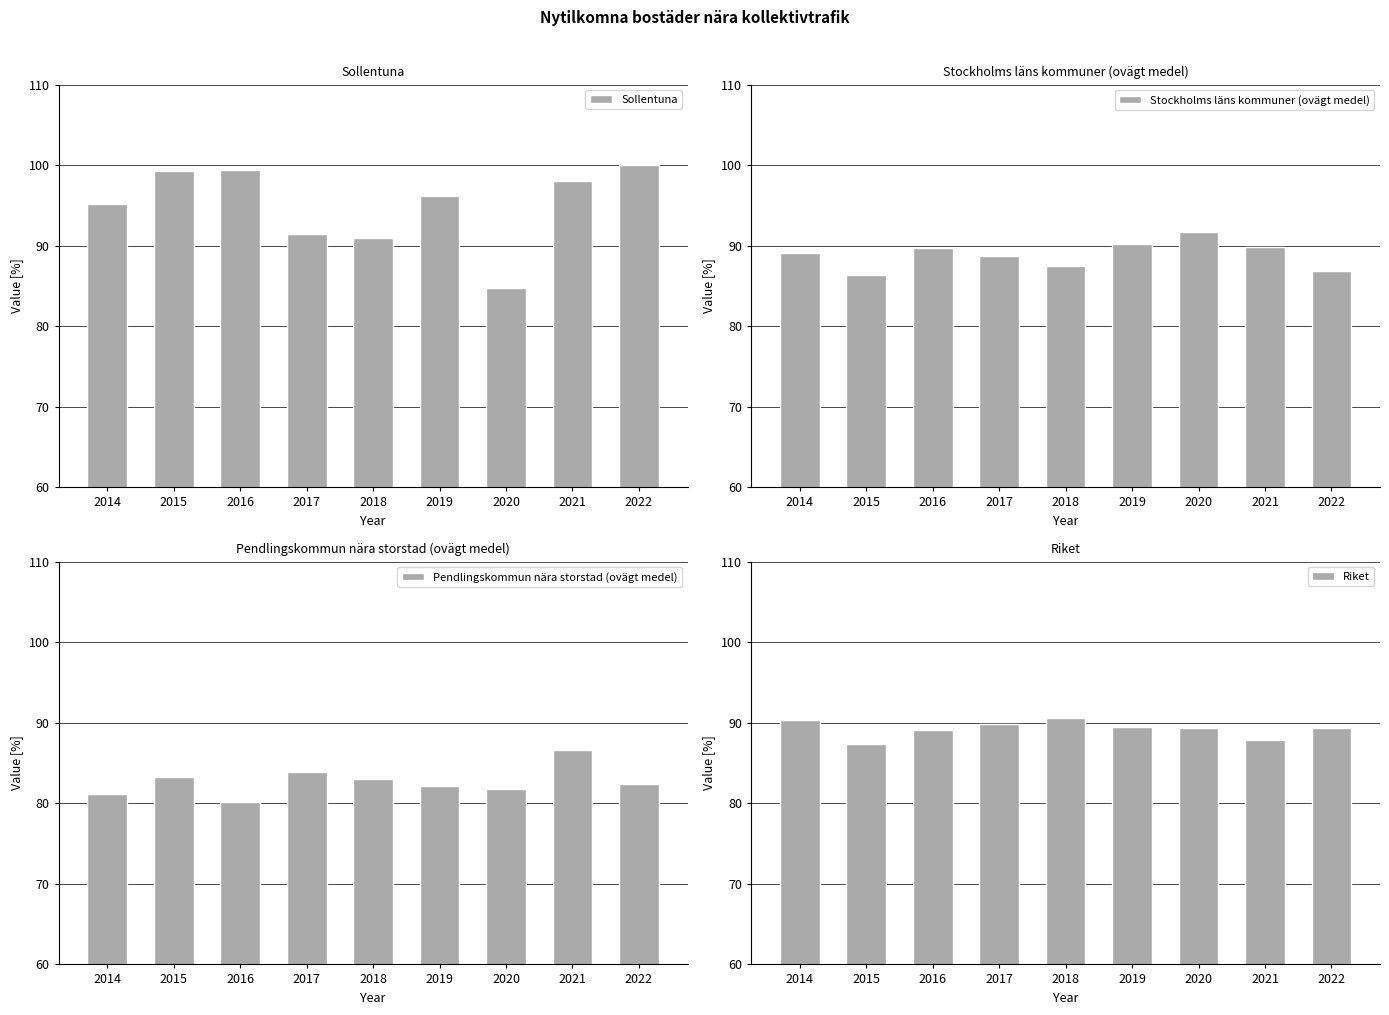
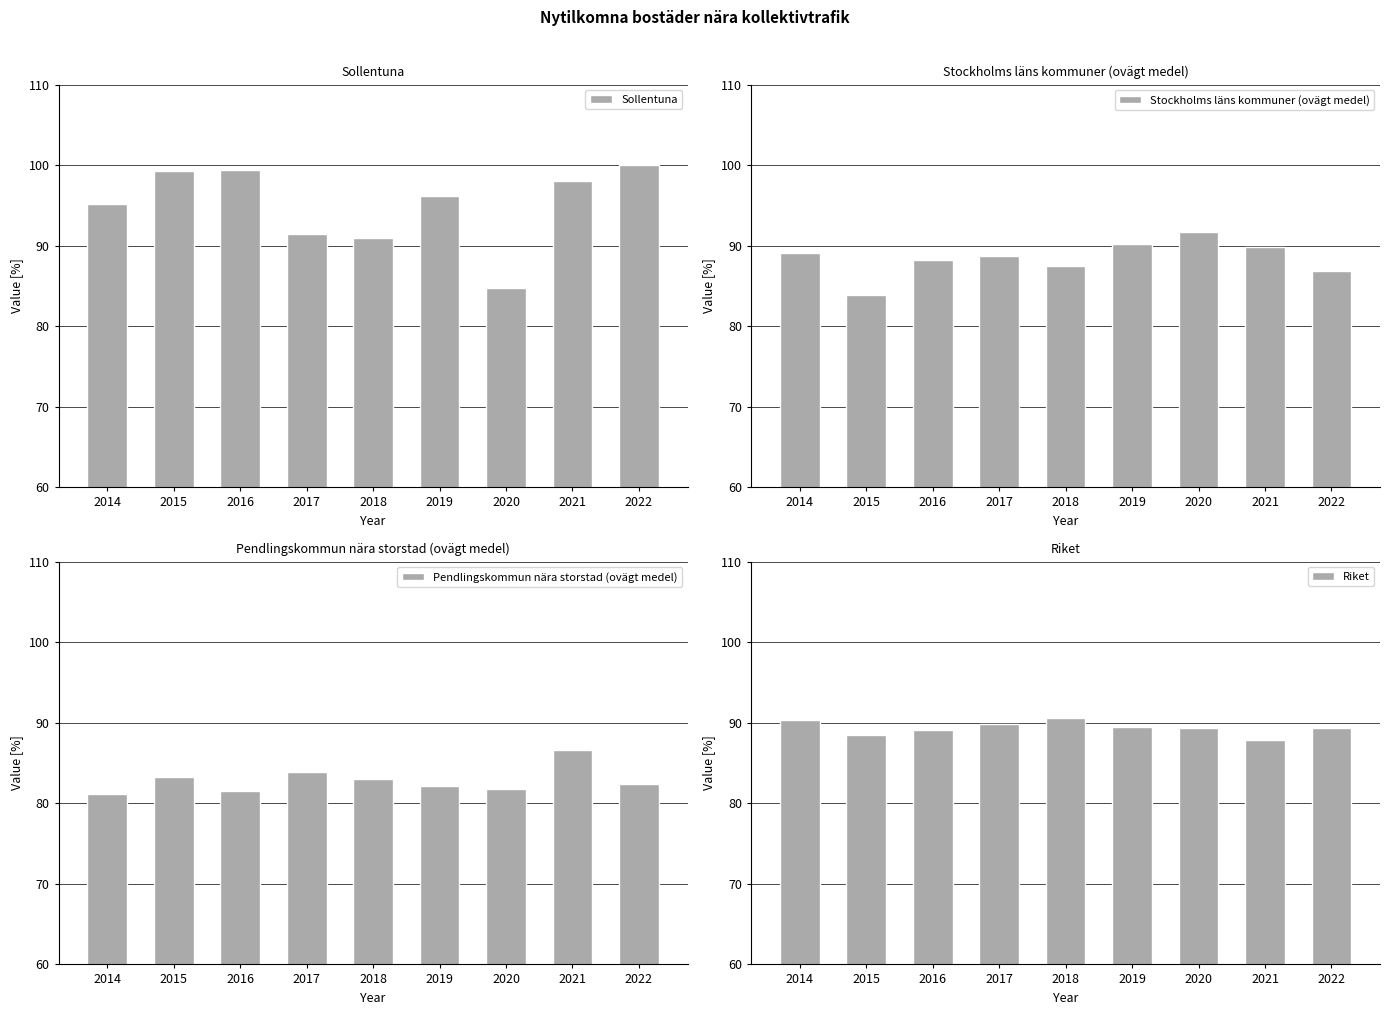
Stockholms läns kommuner (ovägt medel), 2015: 86 -> 84
Stockholms läns kommuner (ovägt medel), 2016: 90 -> 88
Pendlingskommun nära storstad (ovägt medel), 2016: 80 -> 82
Riket, 2015: 87 -> 89
